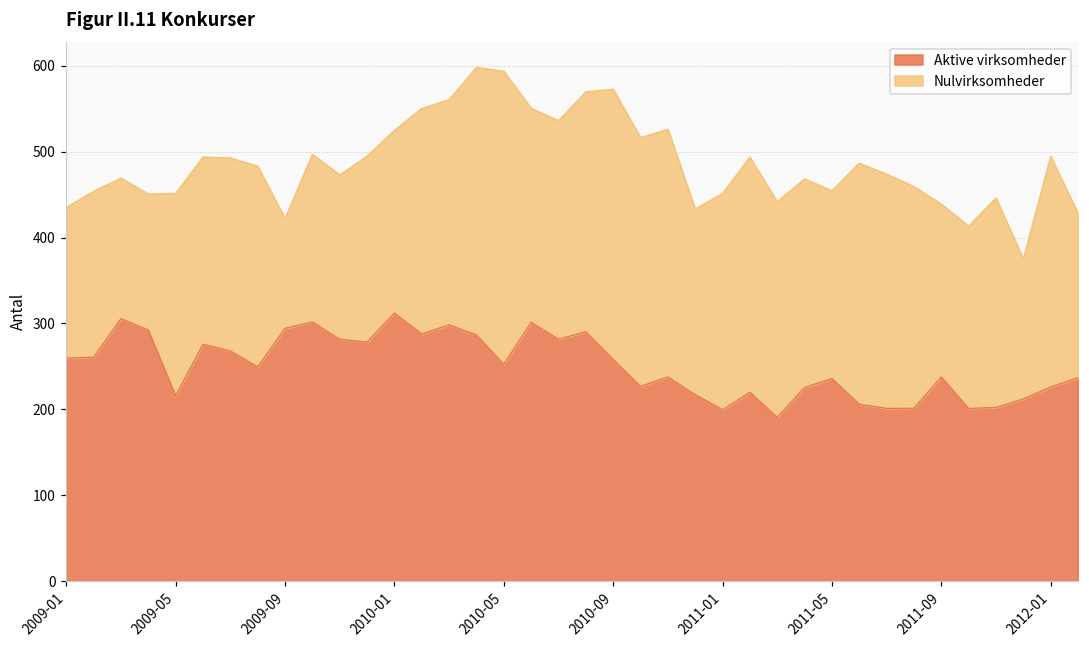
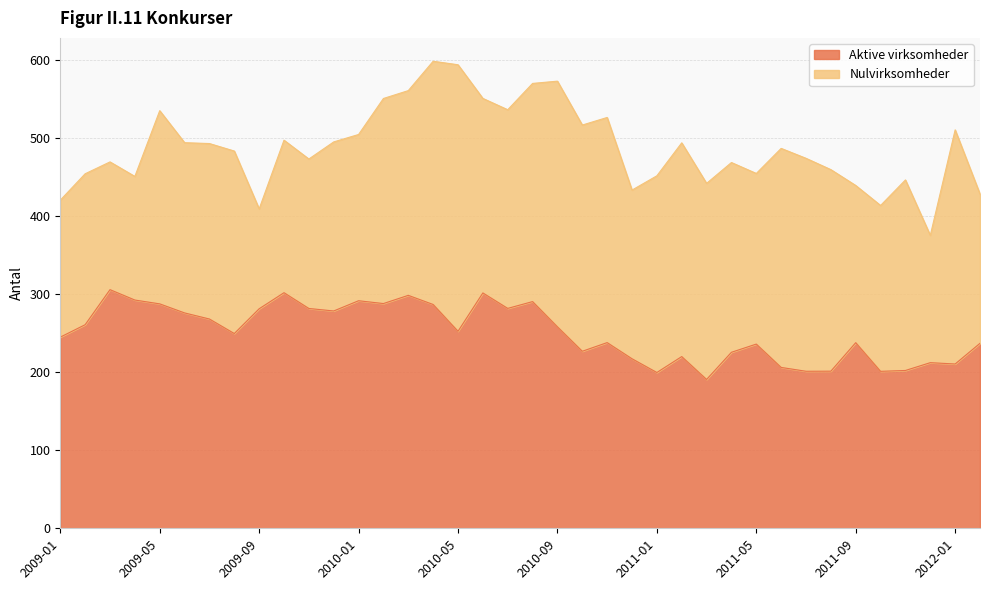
Aktive virksomheder, 2009-01: 260 -> 240
Aktive virksomheder, 2009-05: 220 -> 290
Nulvirksomheder, 2009-05: 240 -> 250
Aktive virksomheder, 2009-09: 290 -> 280
Aktive virksomheder, 2010-01: 310 -> 290
Aktive virksomheder, 2012-01: 230 -> 210
Nulvirksomheder, 2012-01: 270 -> 300
